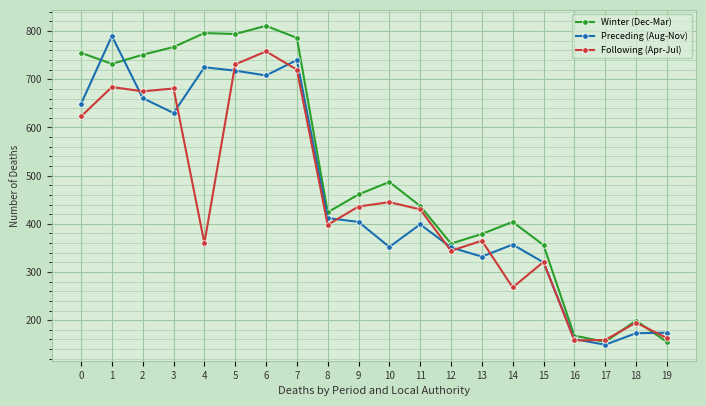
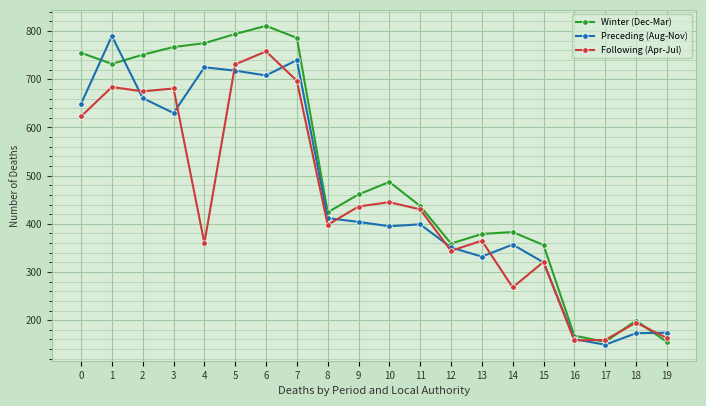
Winter (Dec-Mar), 4: 800 -> 780
Following (Apr-Jul), 7: 720 -> 700
Preceding (Aug-Nov), 10: 350 -> 400
Winter (Dec-Mar), 14: 400 -> 380
